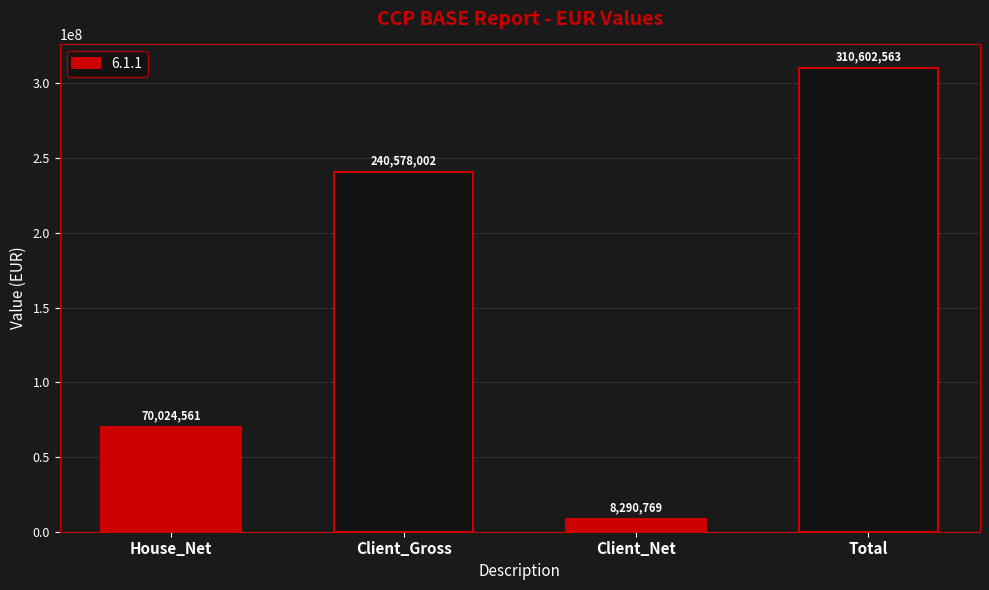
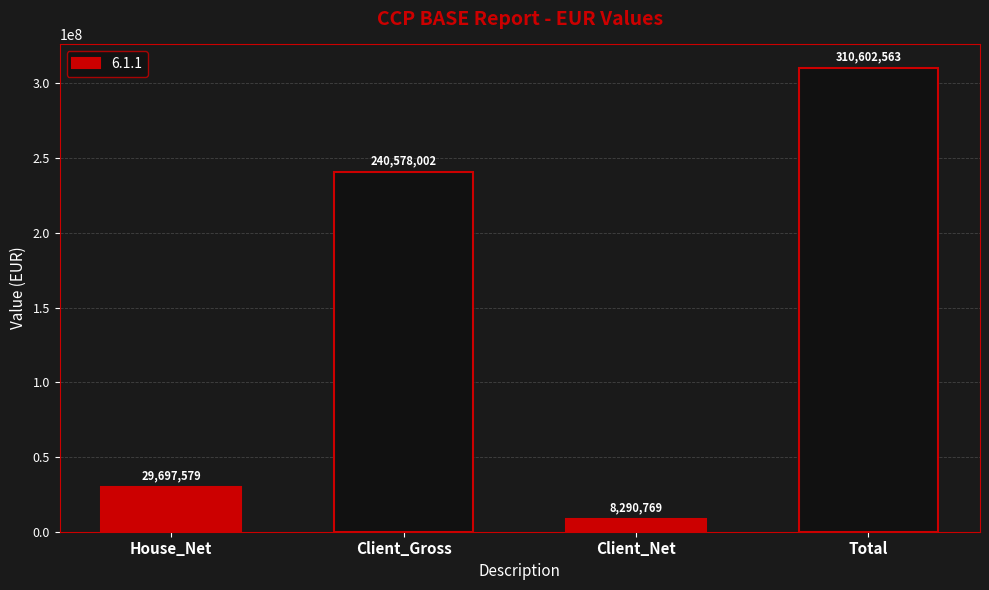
House_Net: 70,024,561 -> 29,697,579
